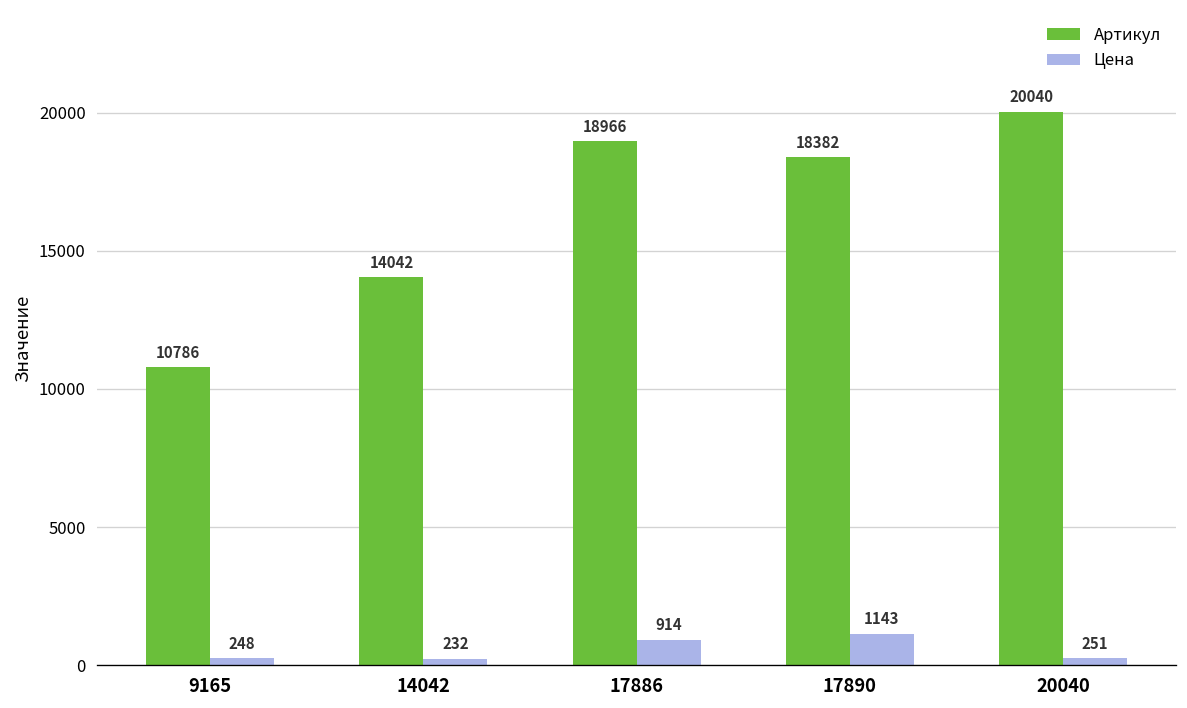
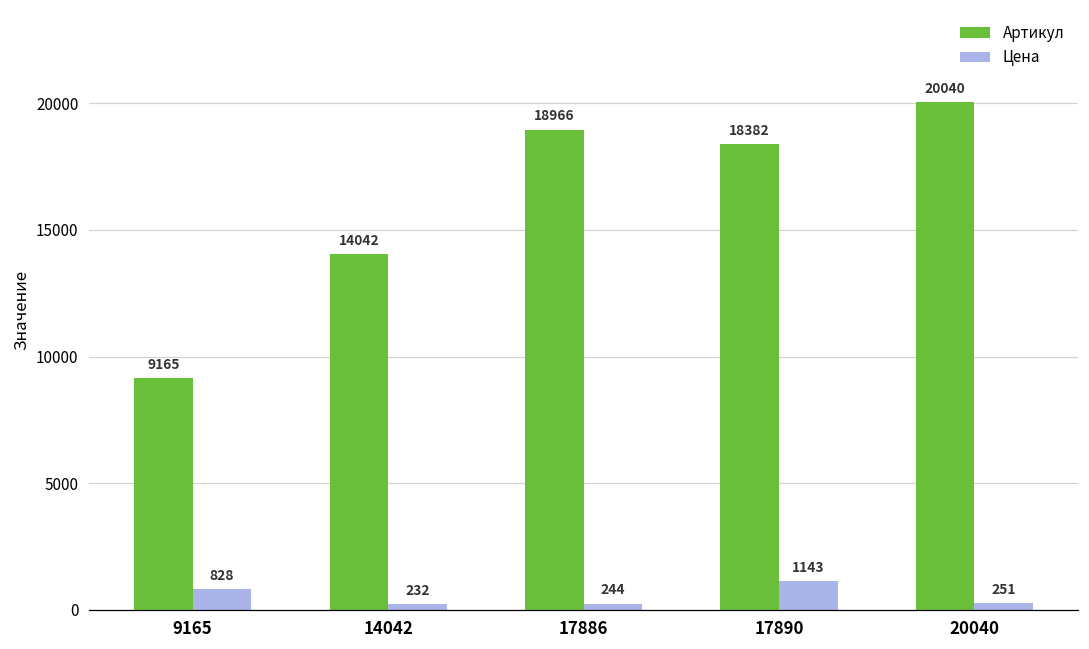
Артикул, 9165: 10786 -> 9165
Цена, 9165: 248 -> 828
Цена, 17886: 914 -> 244
